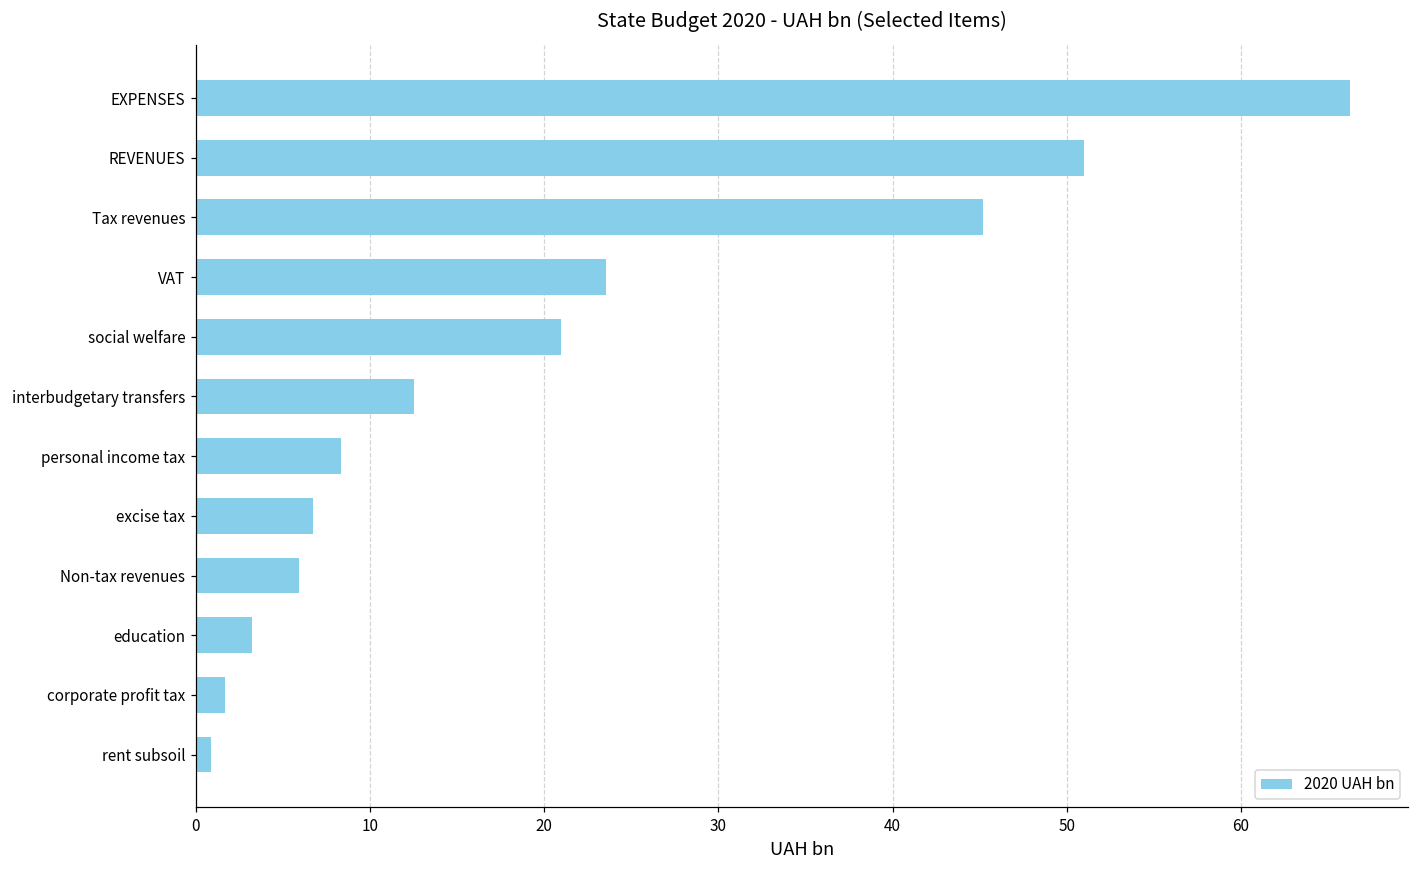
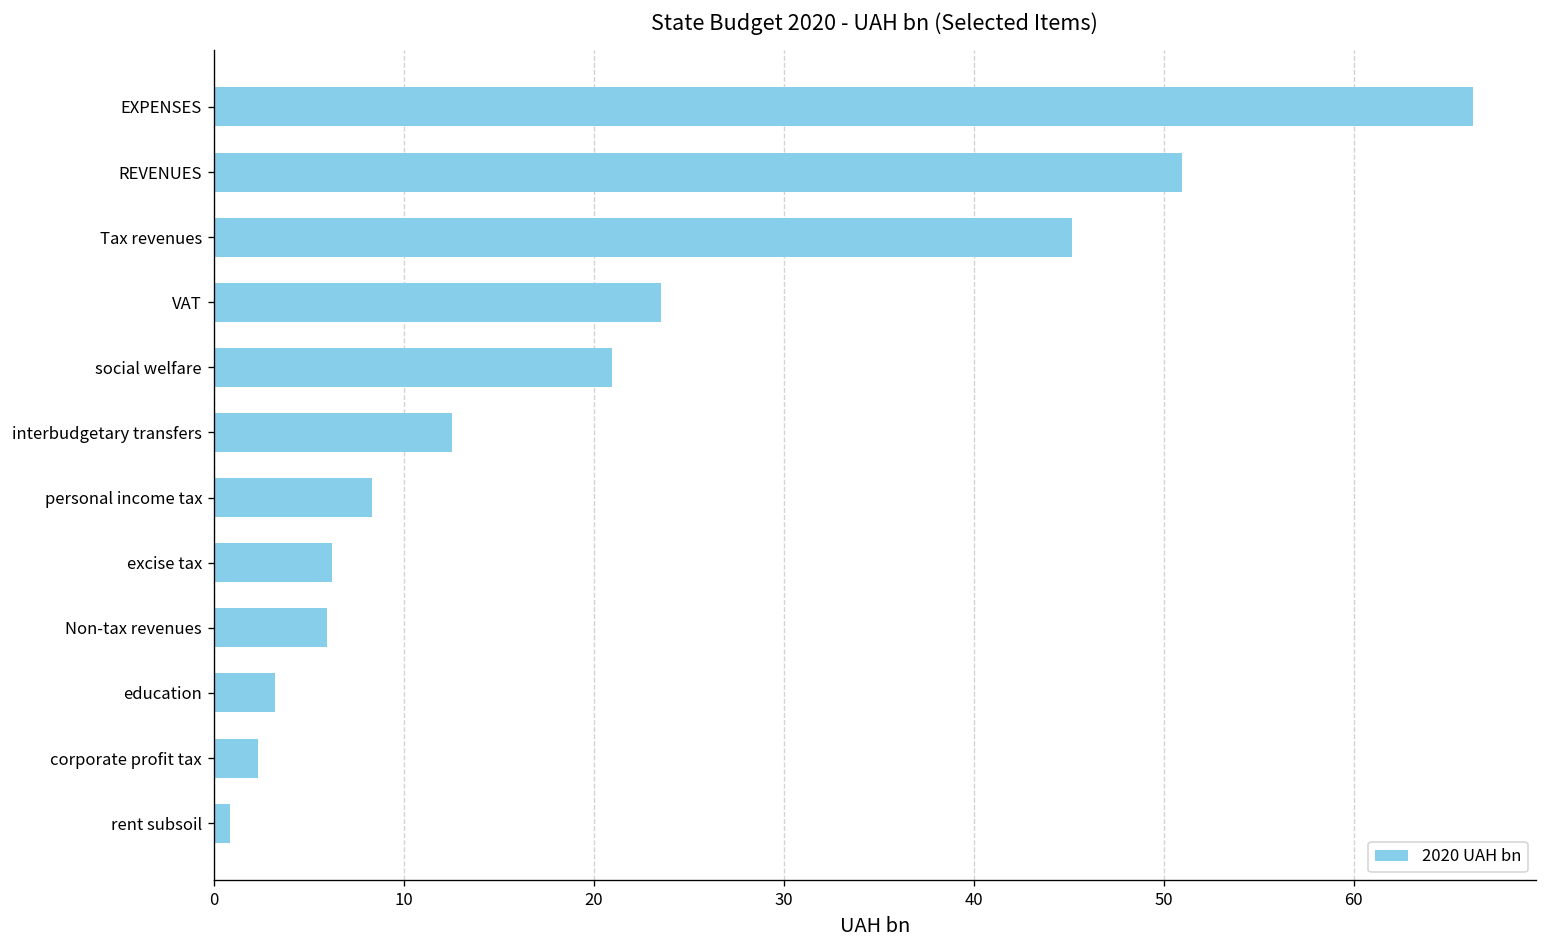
excise tax: 6.7 -> 6.2
corporate profit tax: 1.6 -> 2.3
